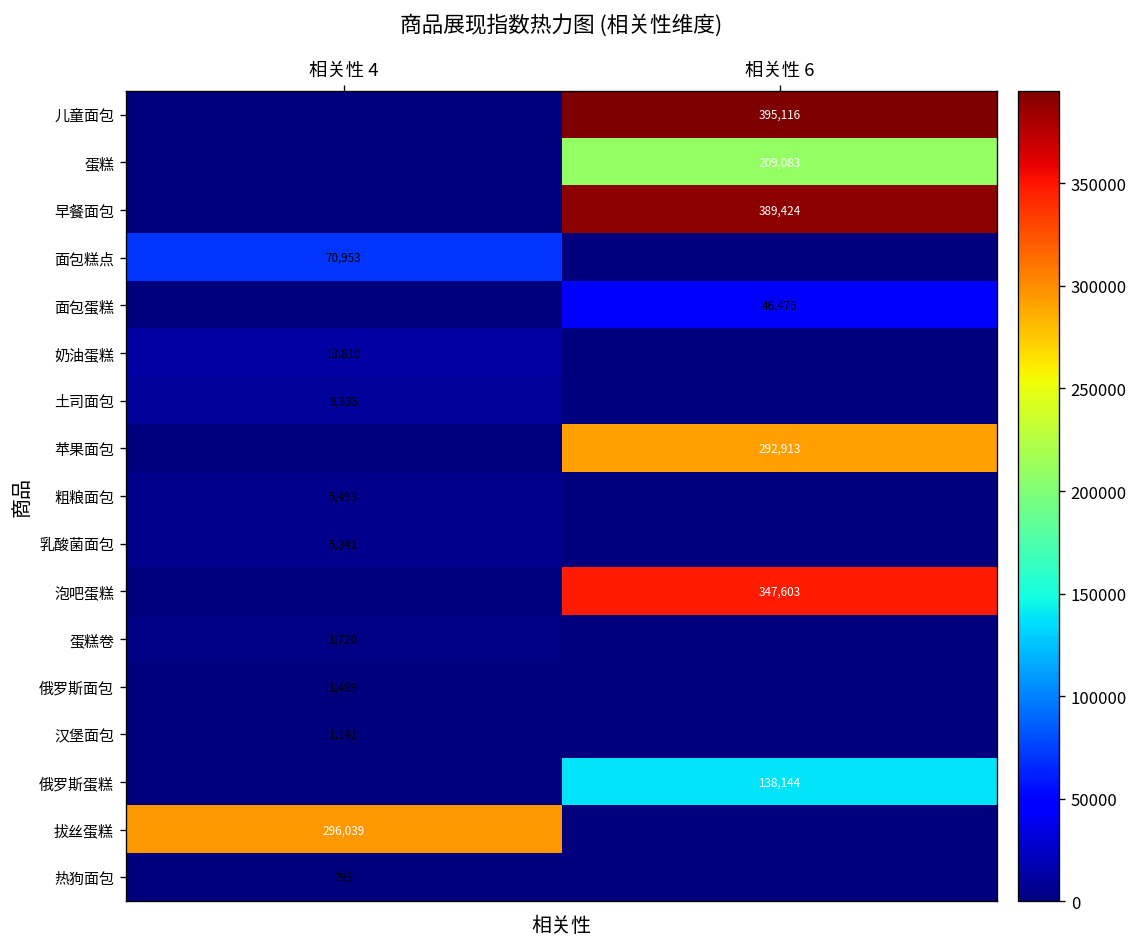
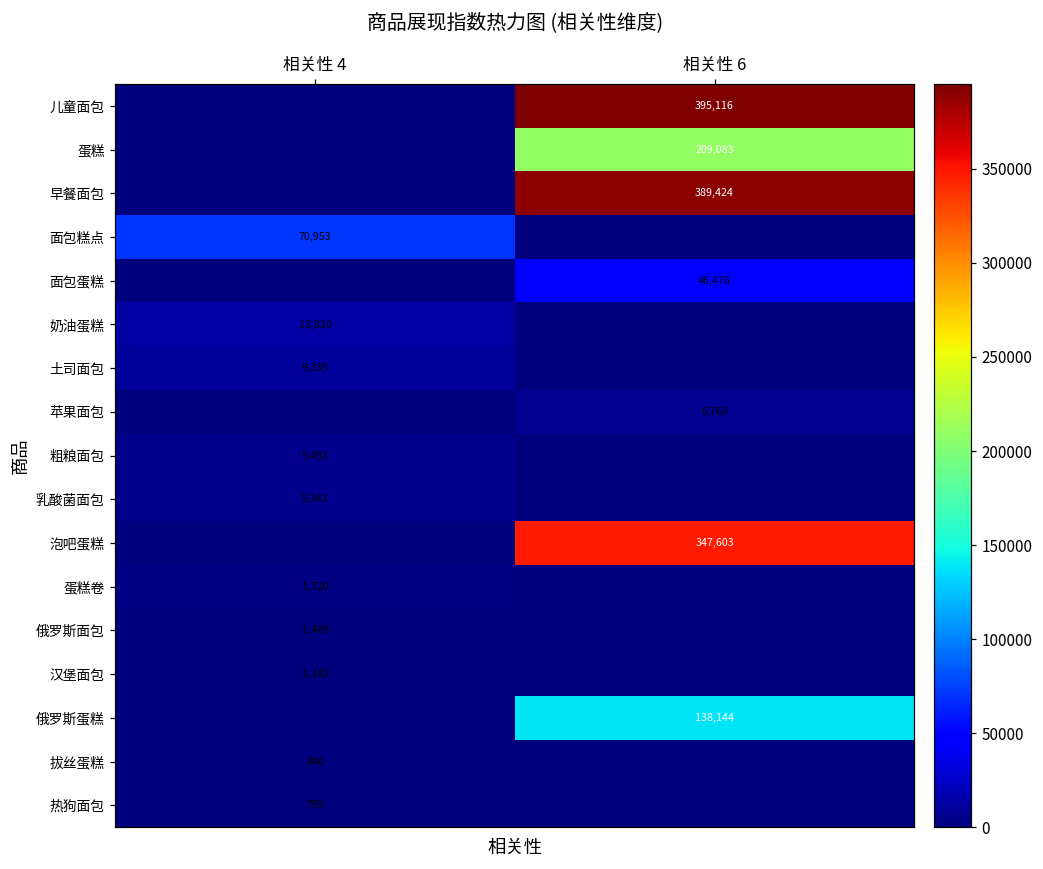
苹果面包, 相关性 6: 292,913 -> 6,763
拔丝蛋糕, 相关性 4: 296,039 -> 840
